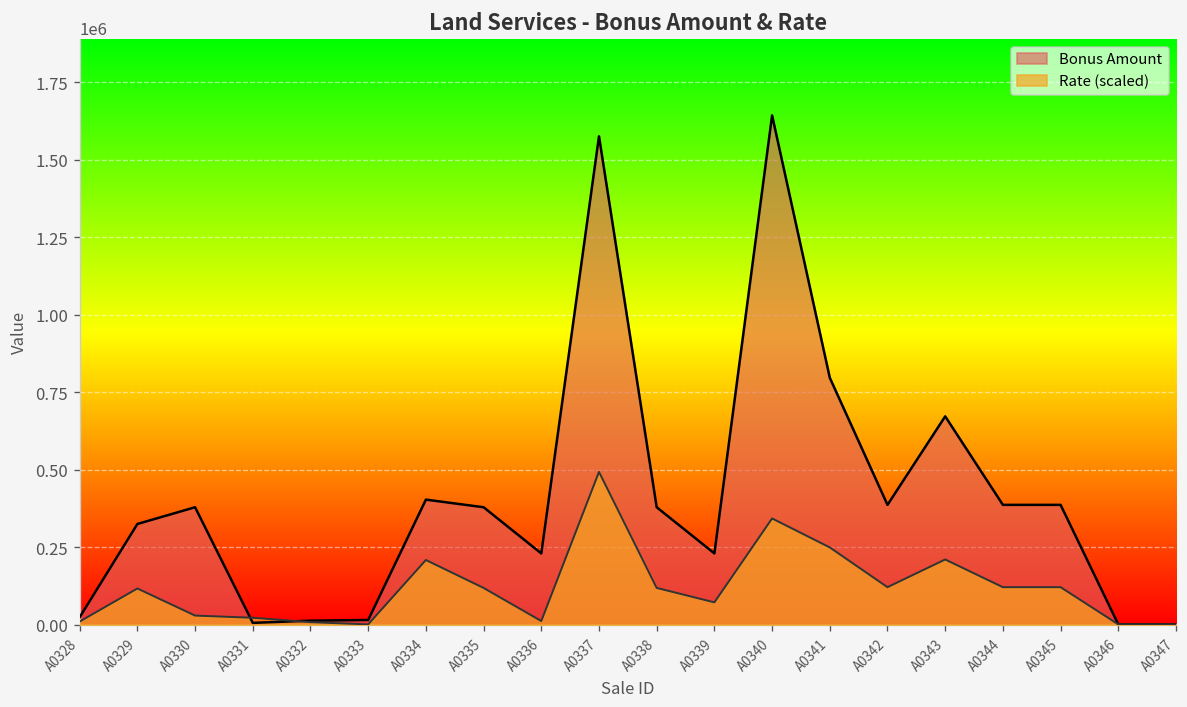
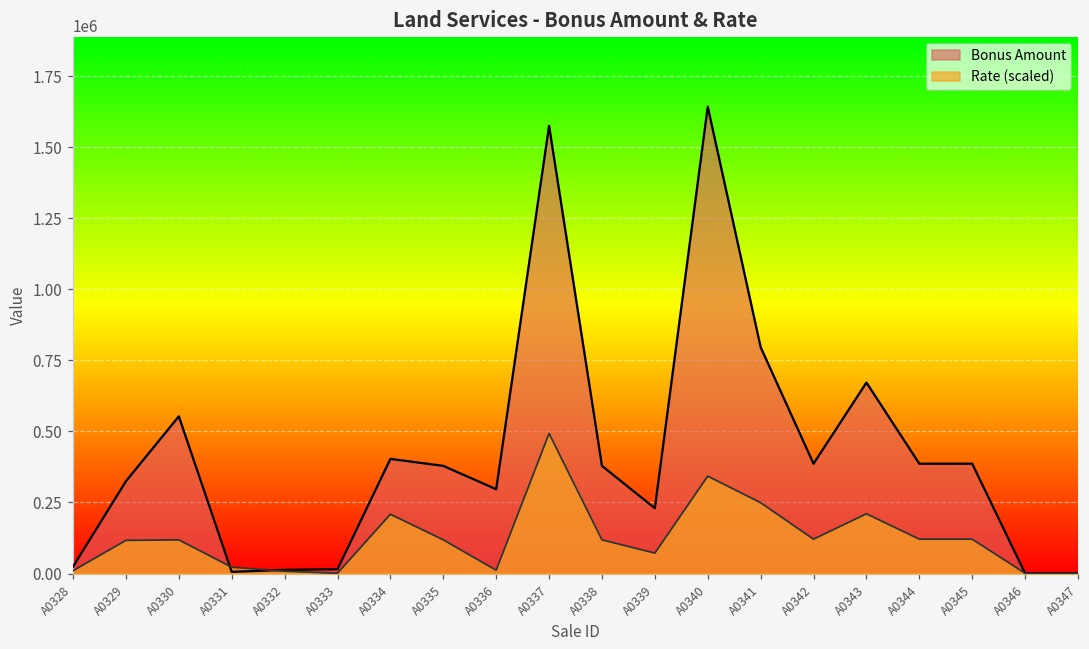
Bonus Amount, A0330: 380000 -> 550000
Rate (scaled), A0330: 30000 -> 120000
Bonus Amount, A0336: 230000 -> 300000
